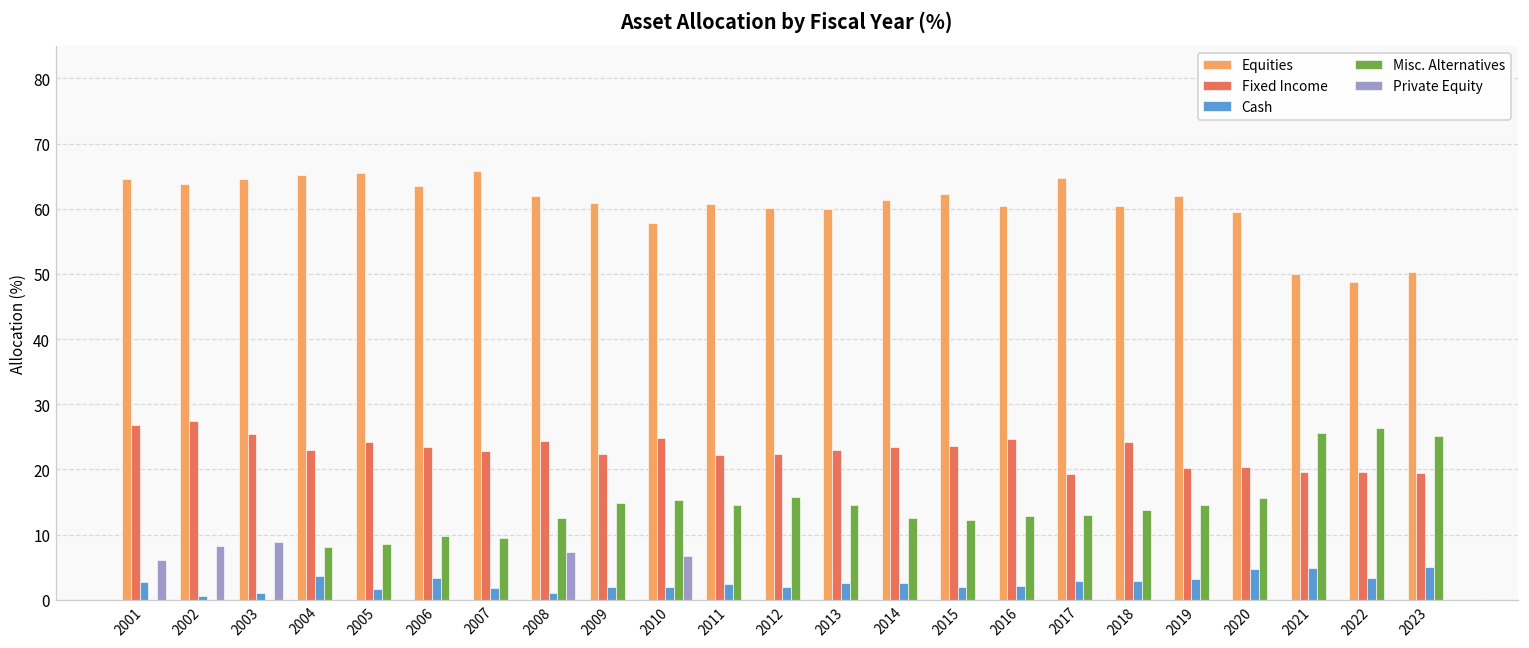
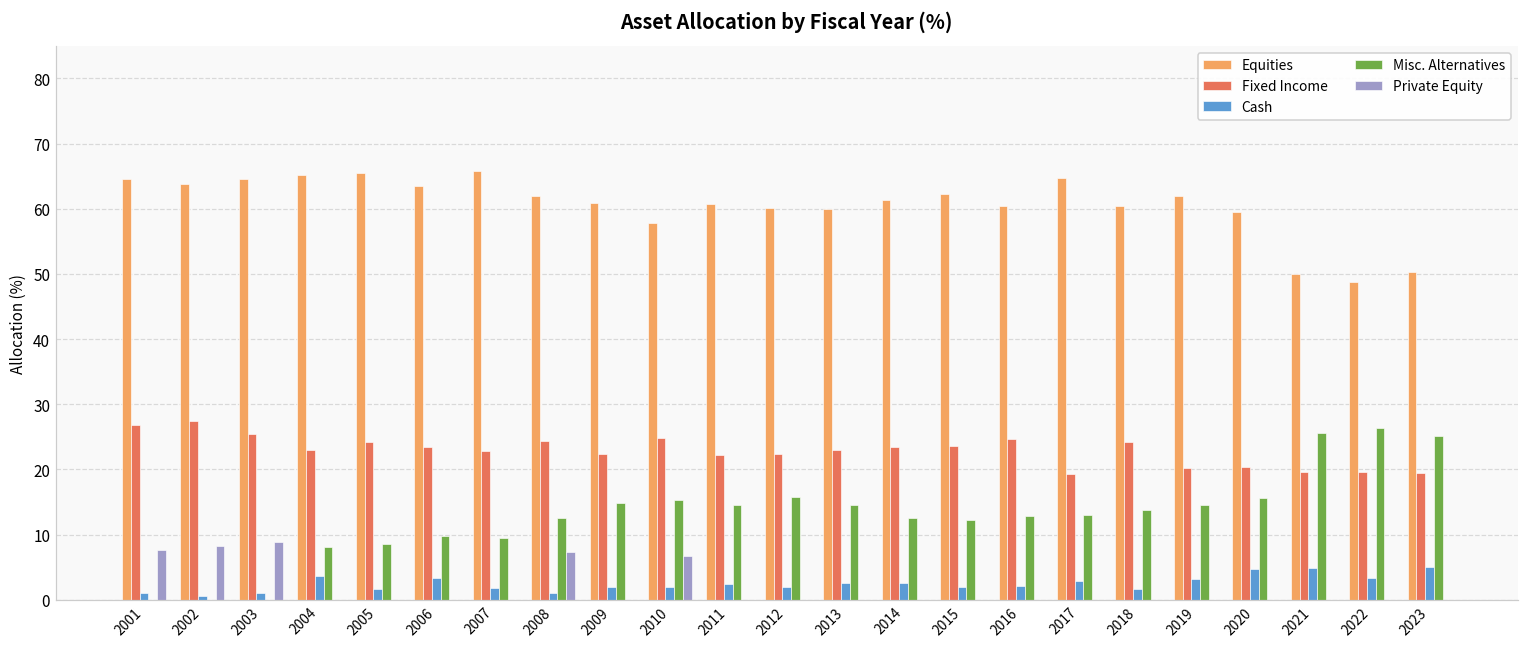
Cash, 2001: 3 -> 1
Private Equity, 2001: 6 -> 8
Cash, 2018: 3 -> 2
